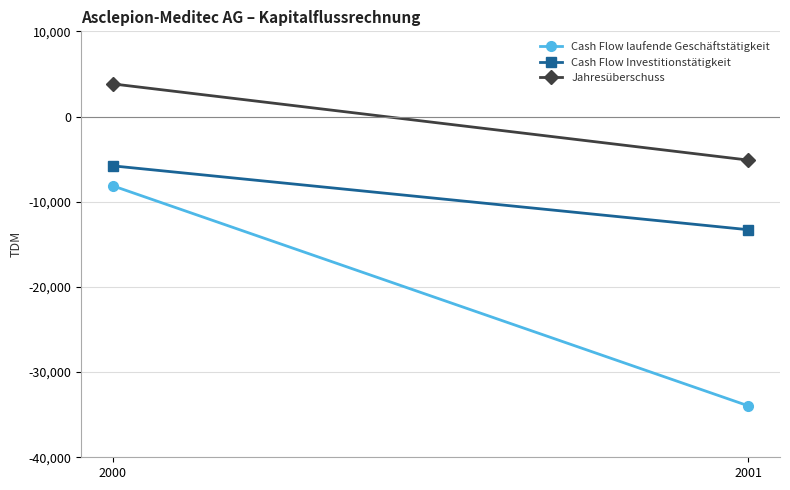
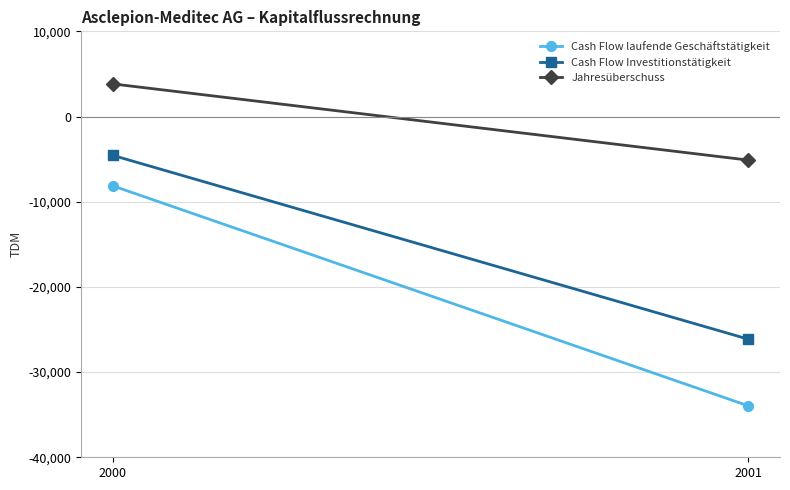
Cash Flow Investitionstätigkeit, 2000: -6,000 -> -5,000
Cash Flow Investitionstätigkeit, 2001: -13,000 -> -26,000
